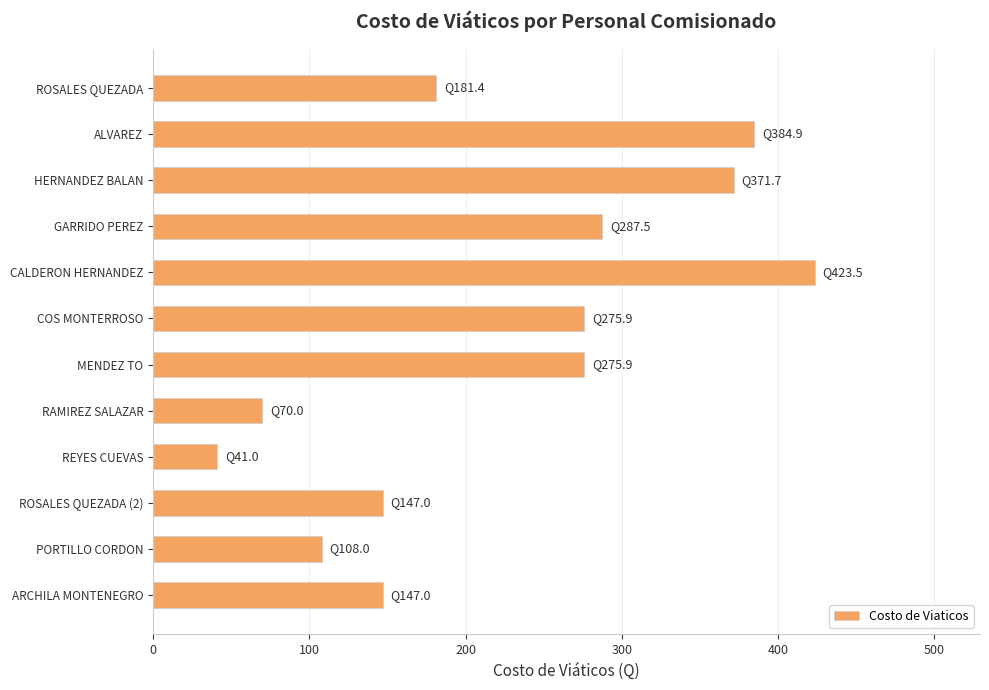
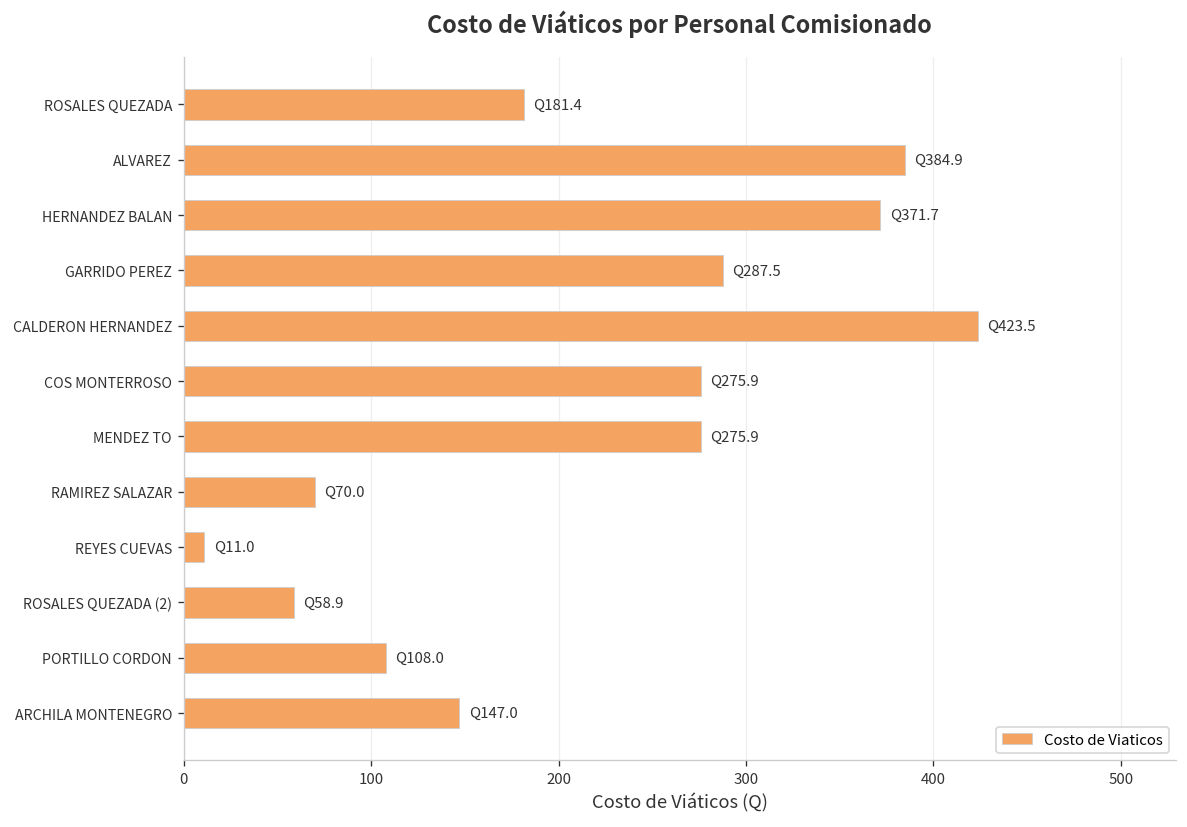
REYES CUEVAS: 41.0 -> 11.0
ROSALES QUEZADA (2): 147.0 -> 58.9
